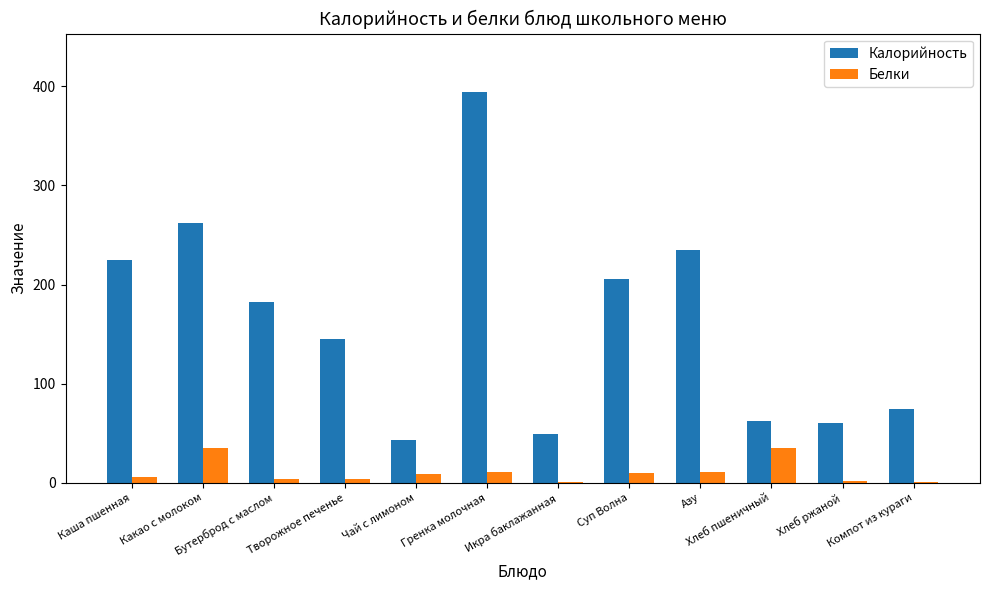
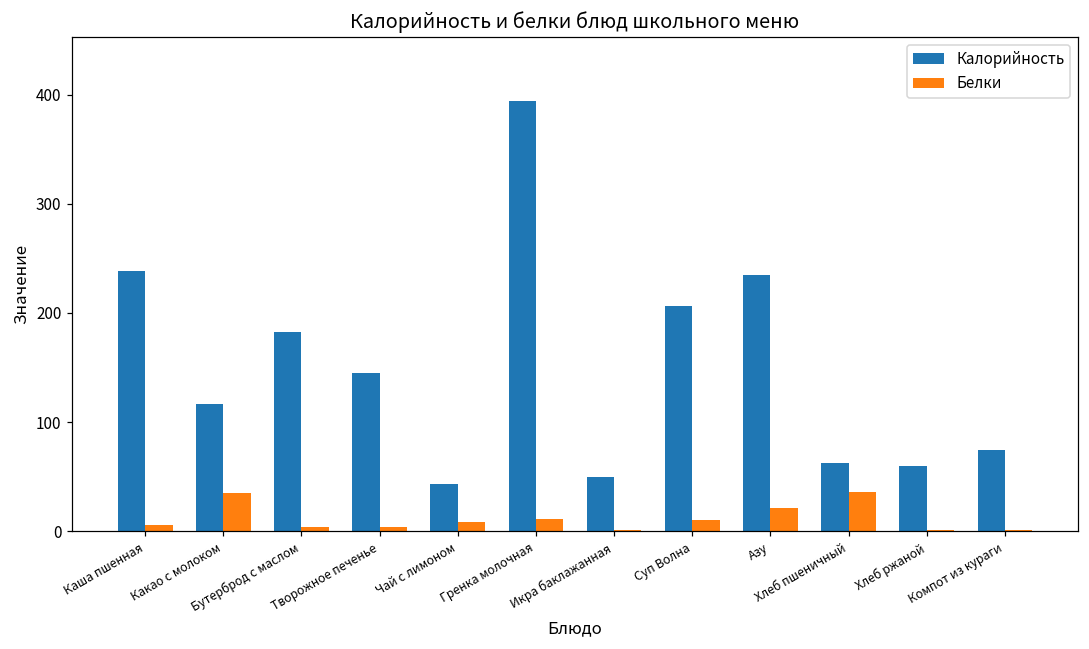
Калорийность, Каша пшенная: 220 -> 240
Калорийность, Какао с молоком: 260 -> 120
Белки, Азу: 10 -> 20
